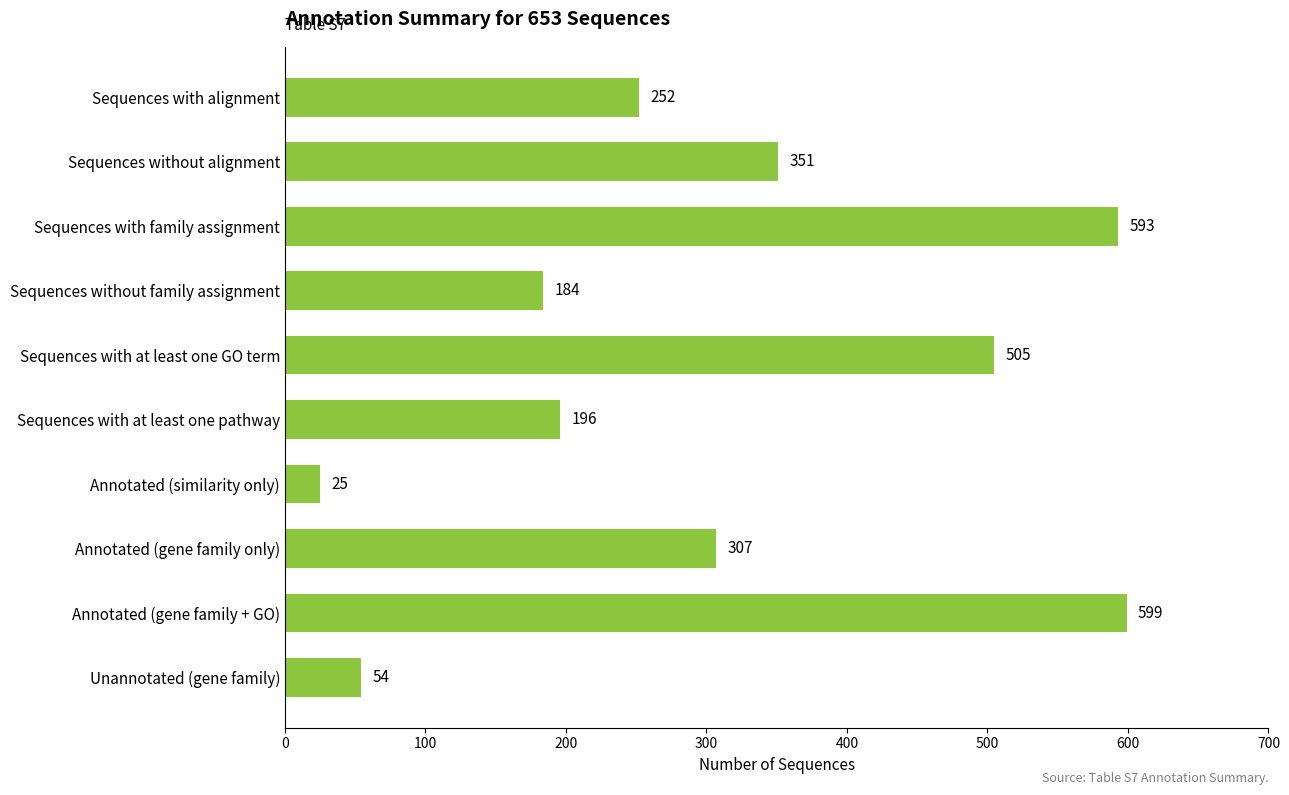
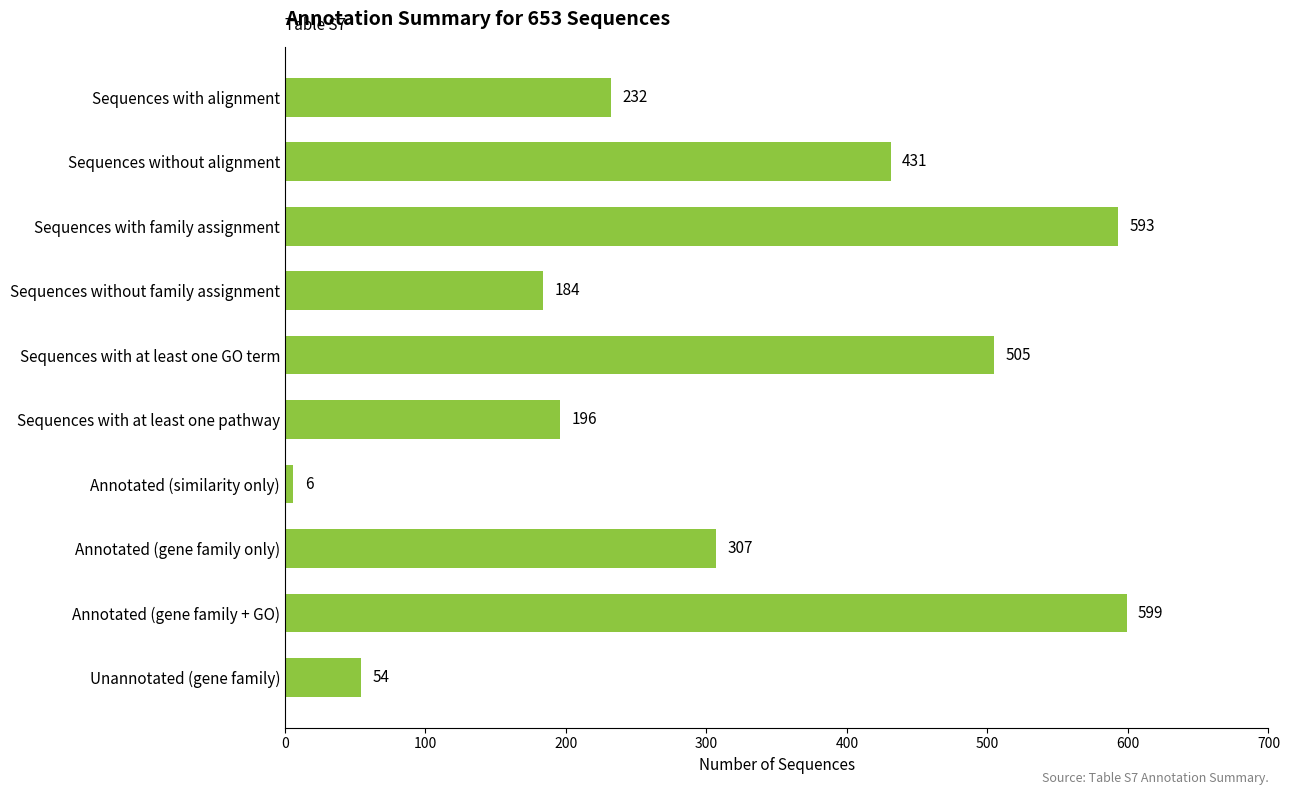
Sequences with alignment: 252 -> 232
Sequences without alignment: 351 -> 431
Annotated (similarity only): 25 -> 6
